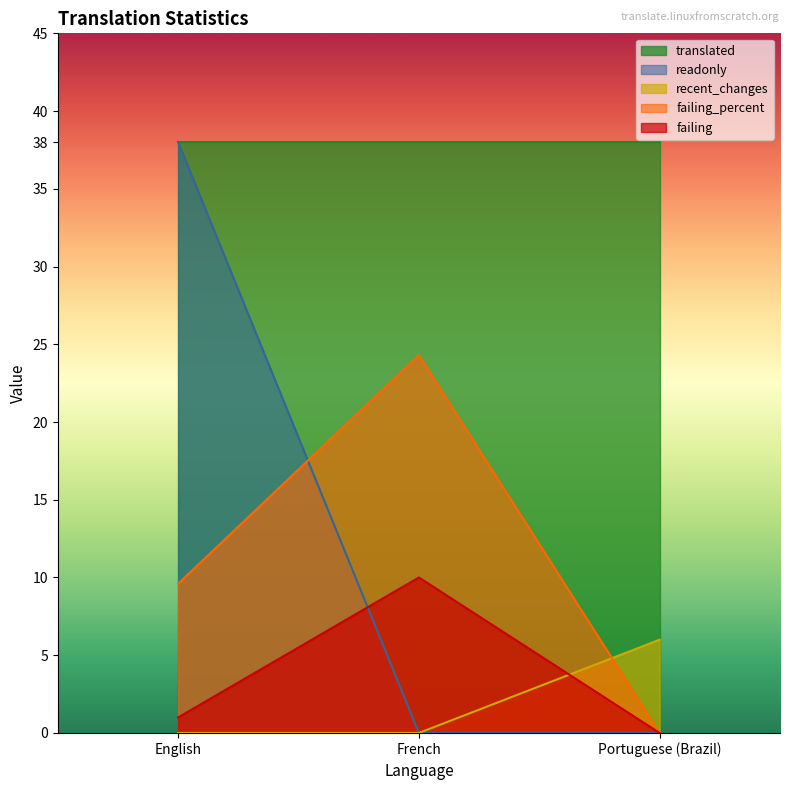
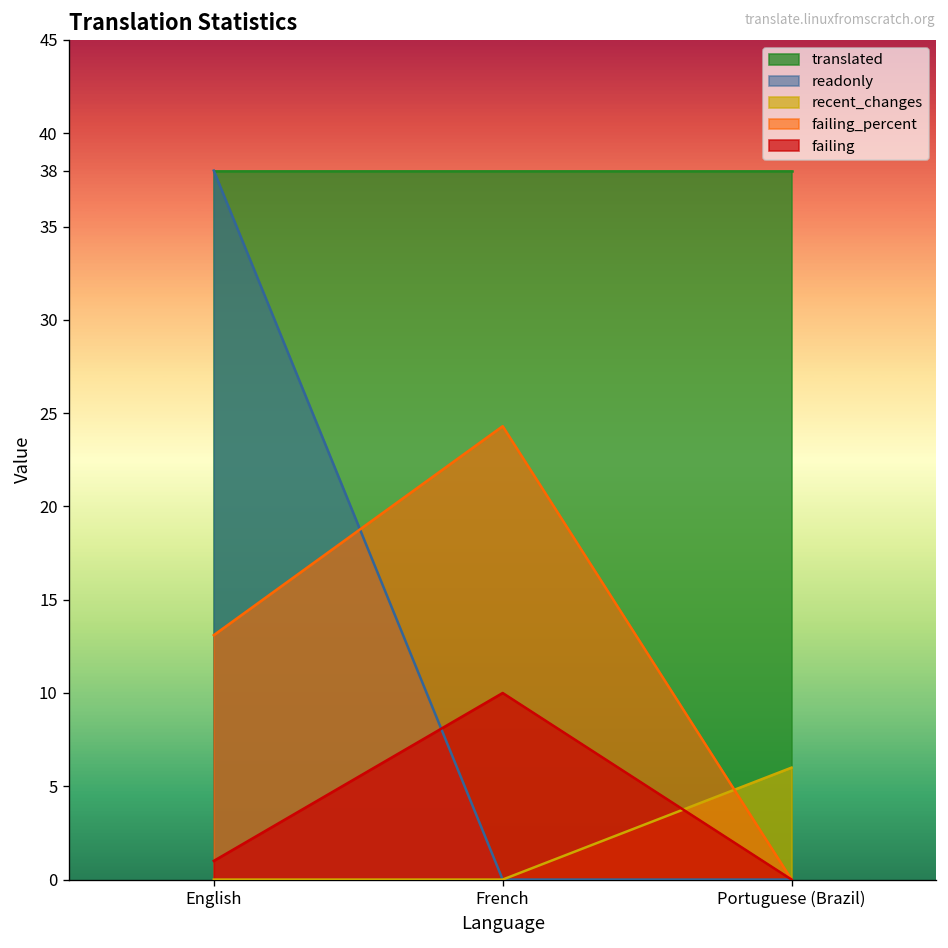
failing_percent, English: 9.6 -> 13.1
